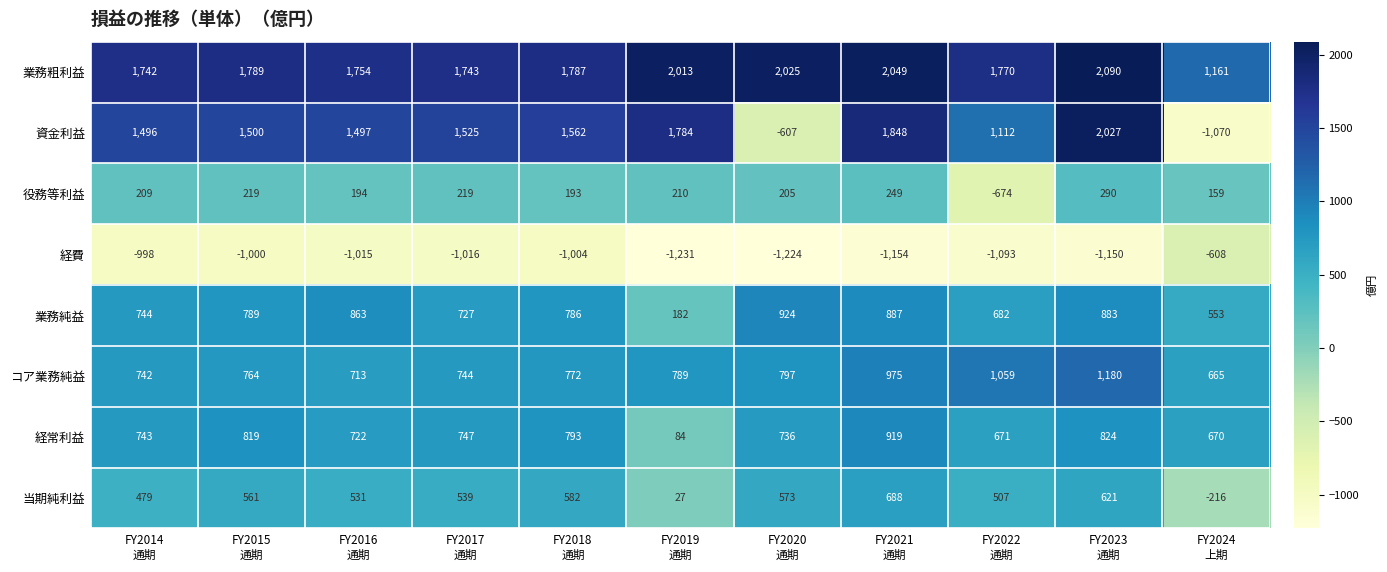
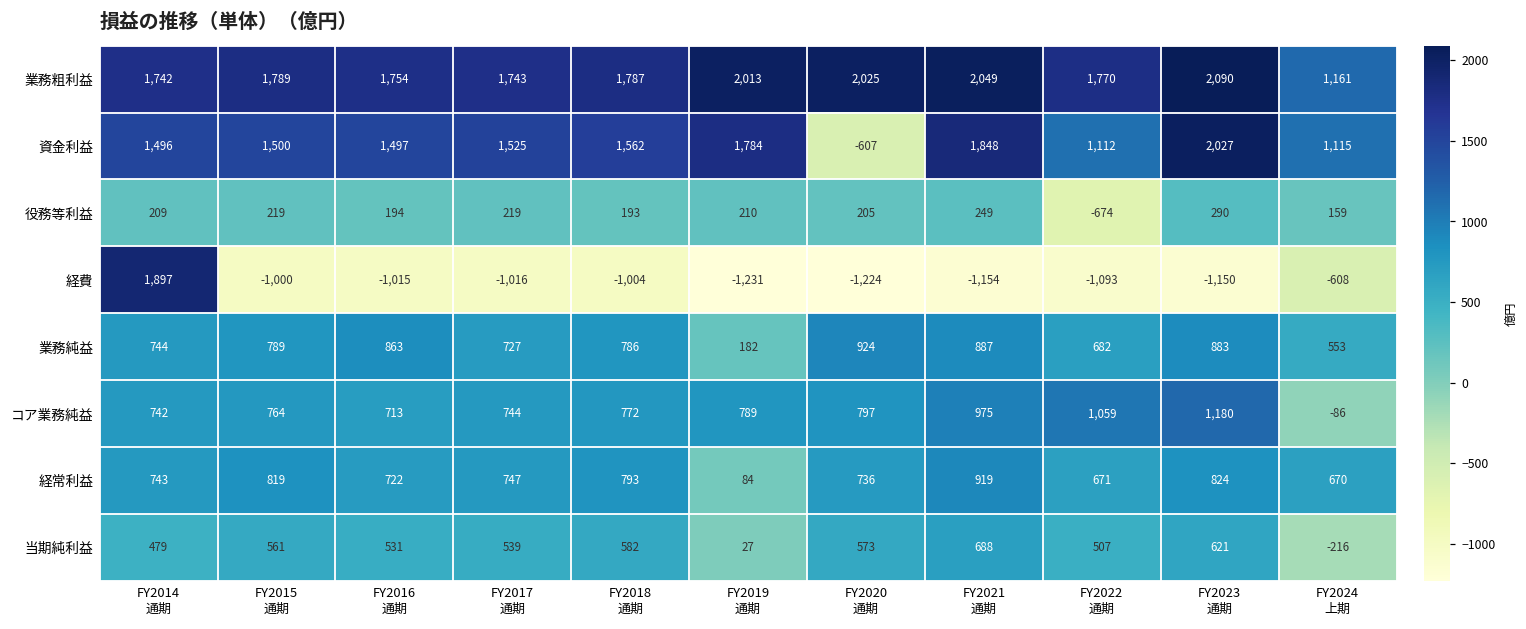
資金利益, FY2024 上期: -1,070 -> 1,115
経費, FY2014 通期: -998 -> 1,897
コア業務純益, FY2024 上期: 665 -> -86
